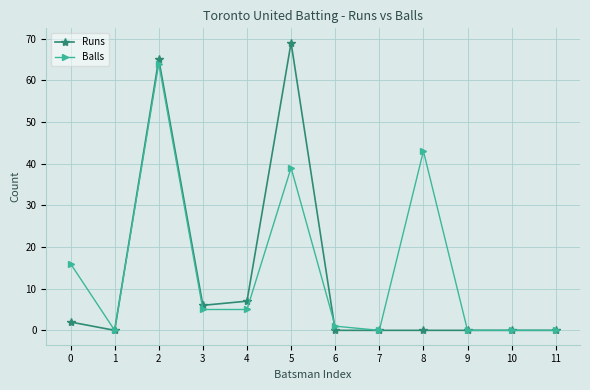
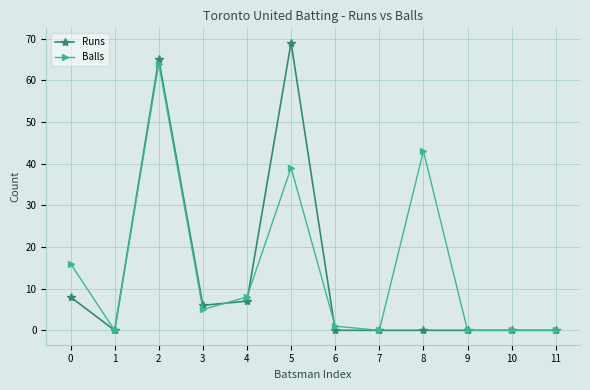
Runs, 0: 2 -> 8
Balls, 4: 5 -> 8
